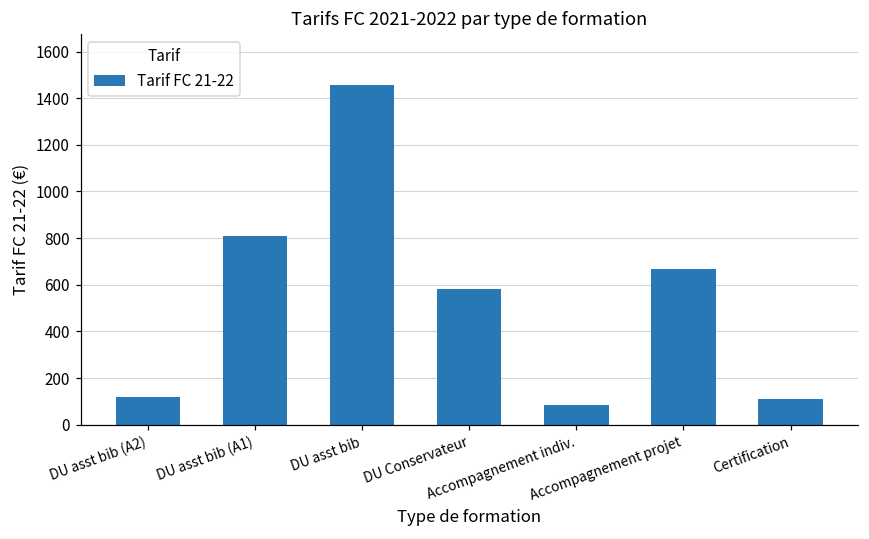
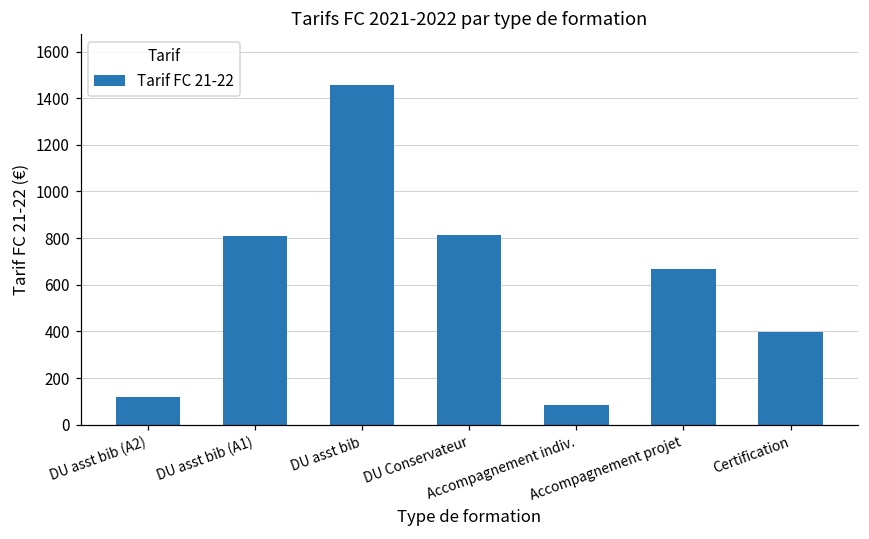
DU Conservateur: 580 -> 810
Certification: 110 -> 400
